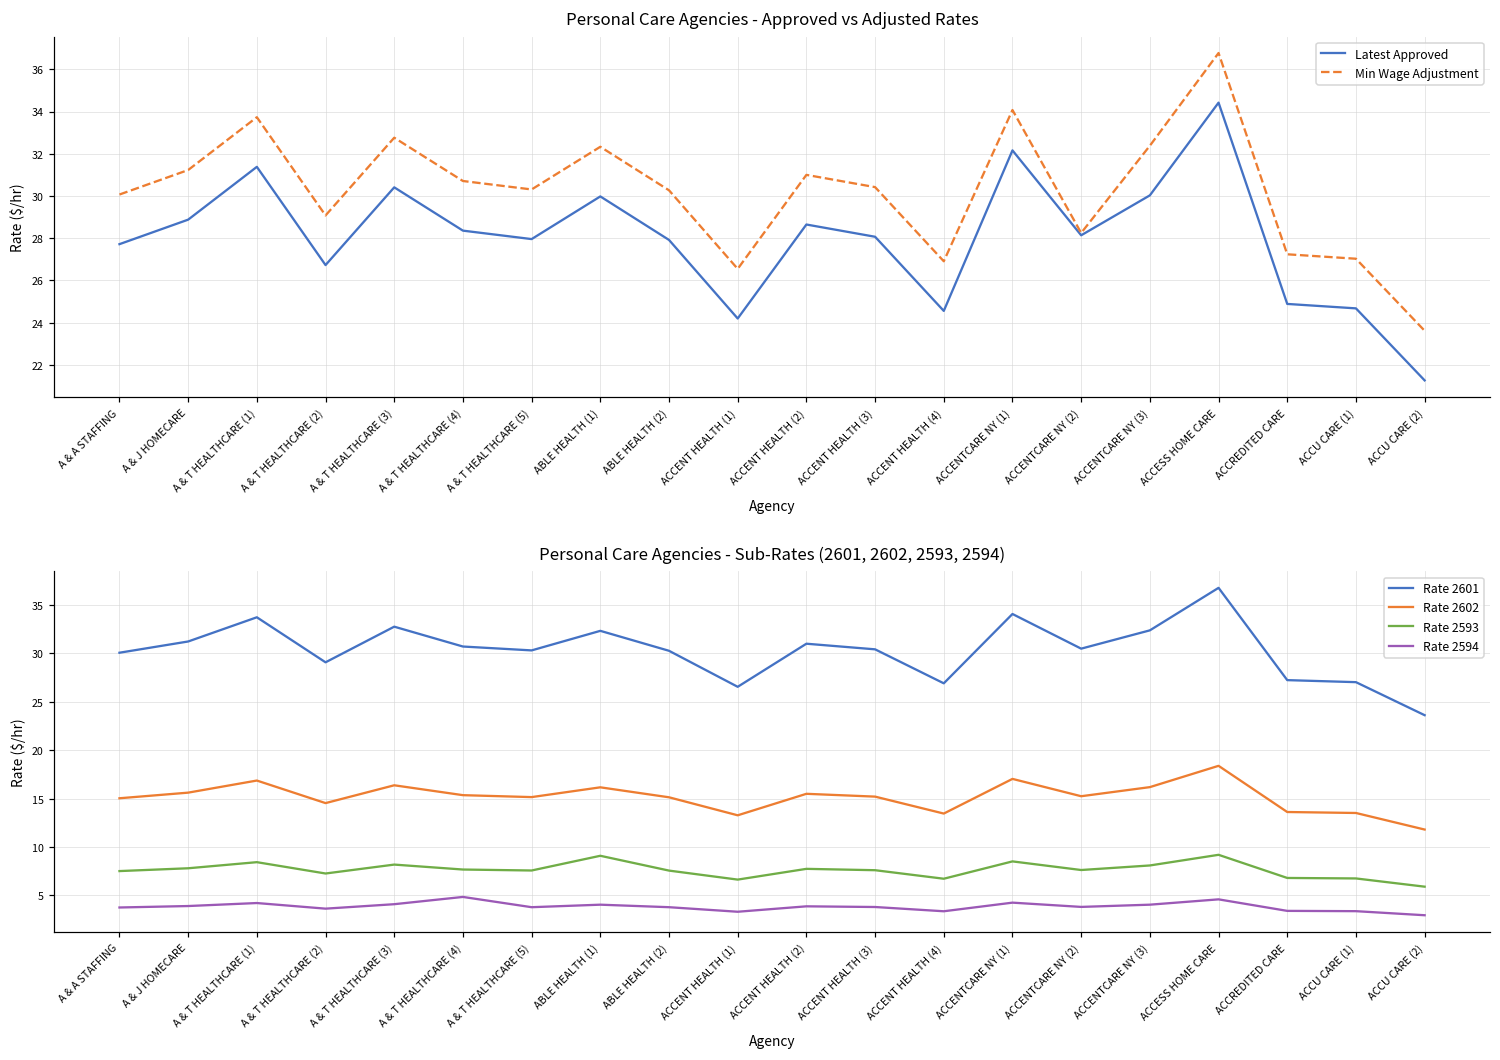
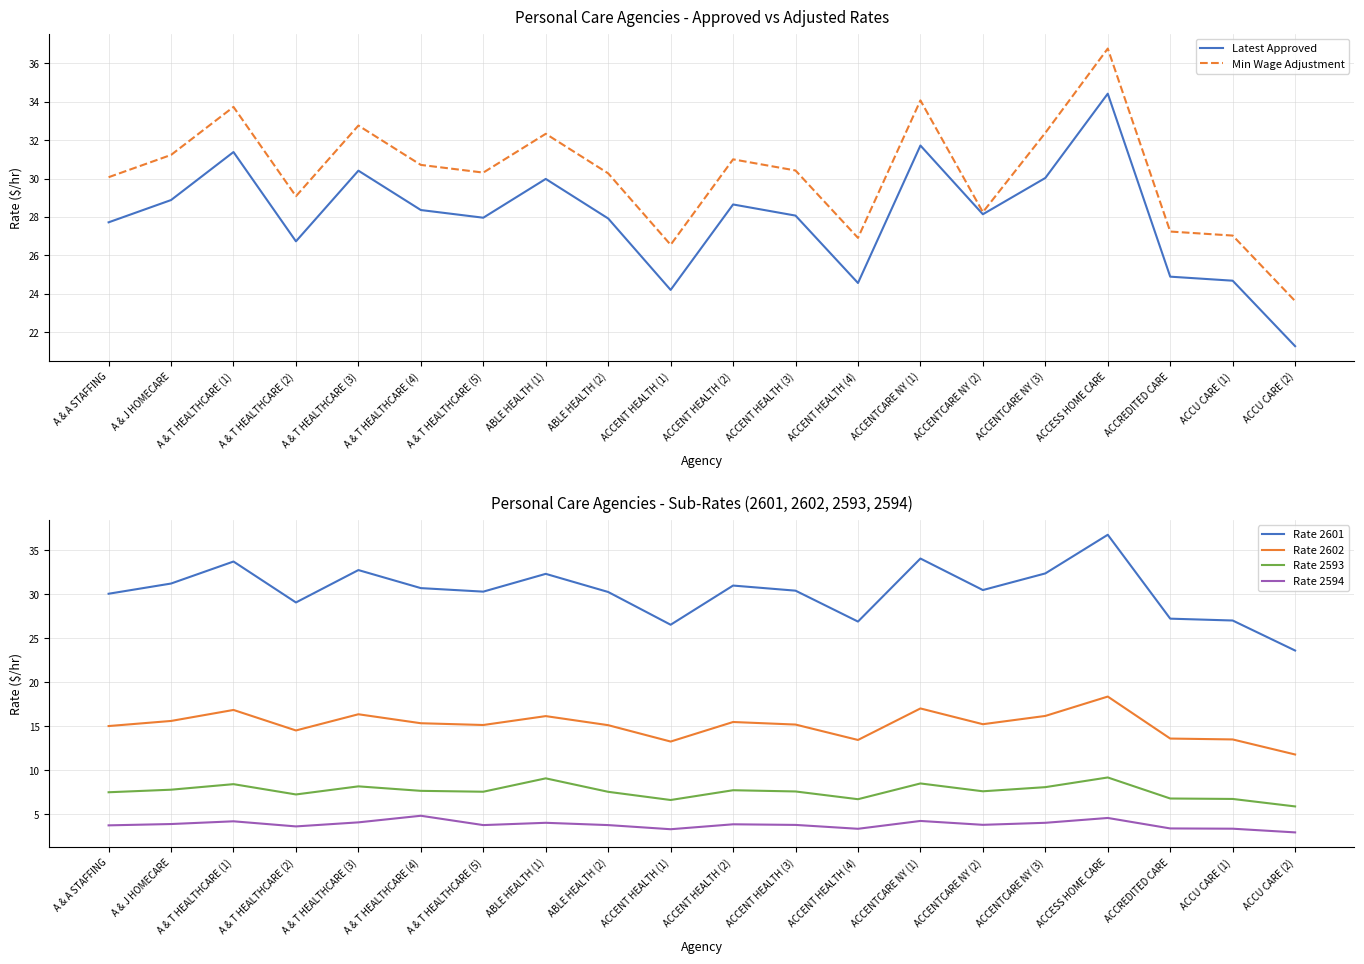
Personal Care Agencies - Approved vs Adjusted Rates, Latest Approved, ACCENTCARE NY (1): 32.2 -> 31.7
